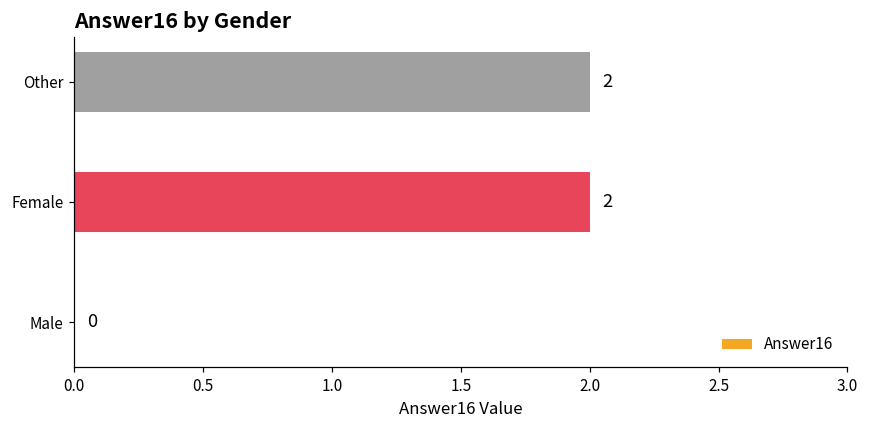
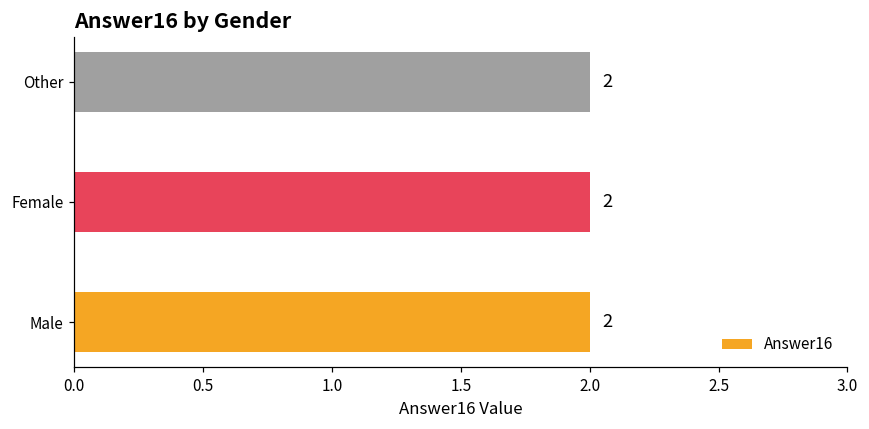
Male: 0 -> 2
